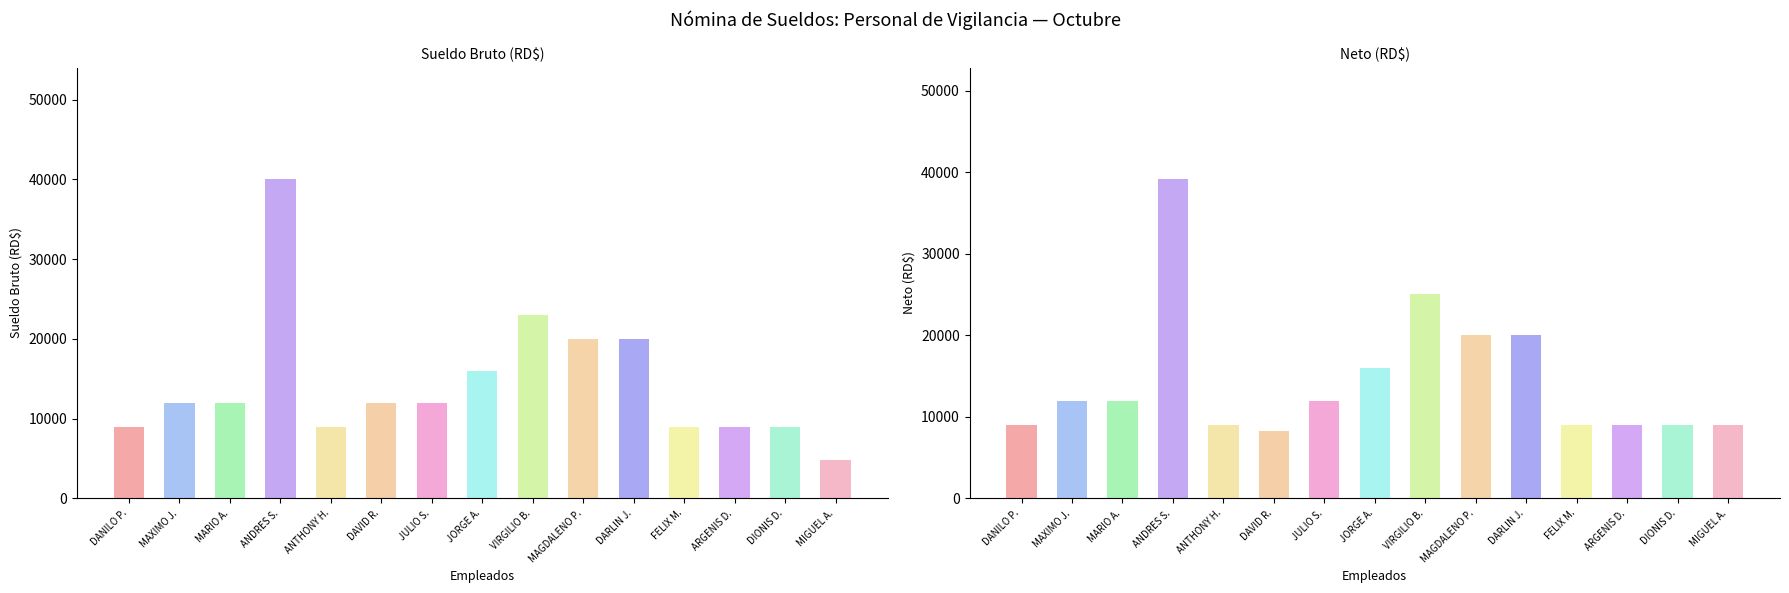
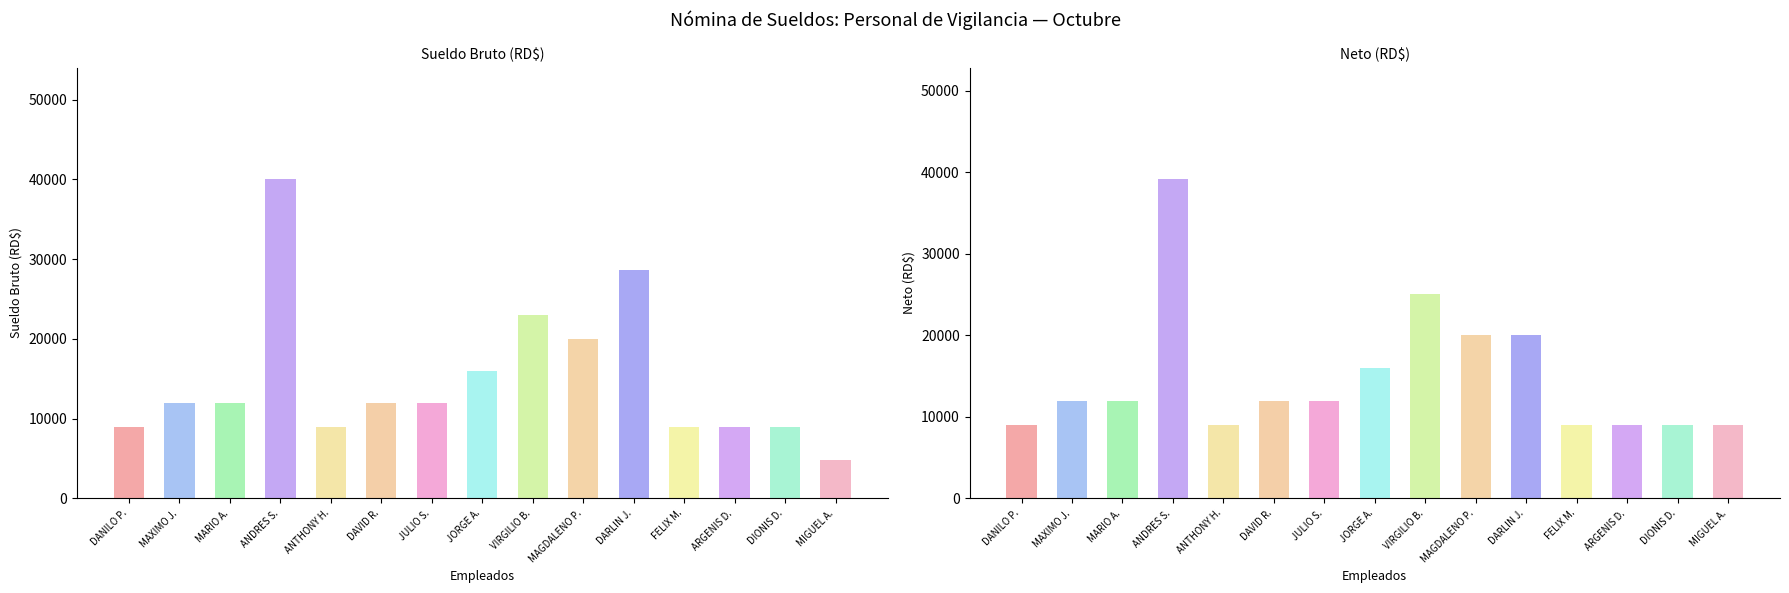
Sueldo Bruto (RD$), DARLIN J.: 20000 -> 29000
Neto (RD$), DAVID R.: 8000 -> 12000
